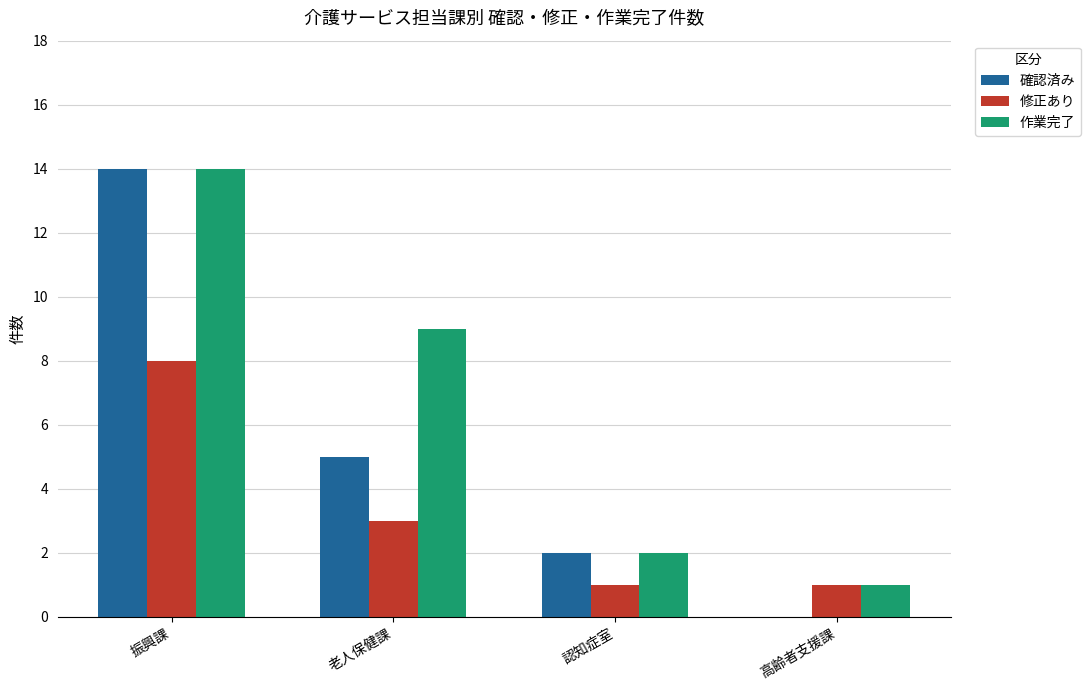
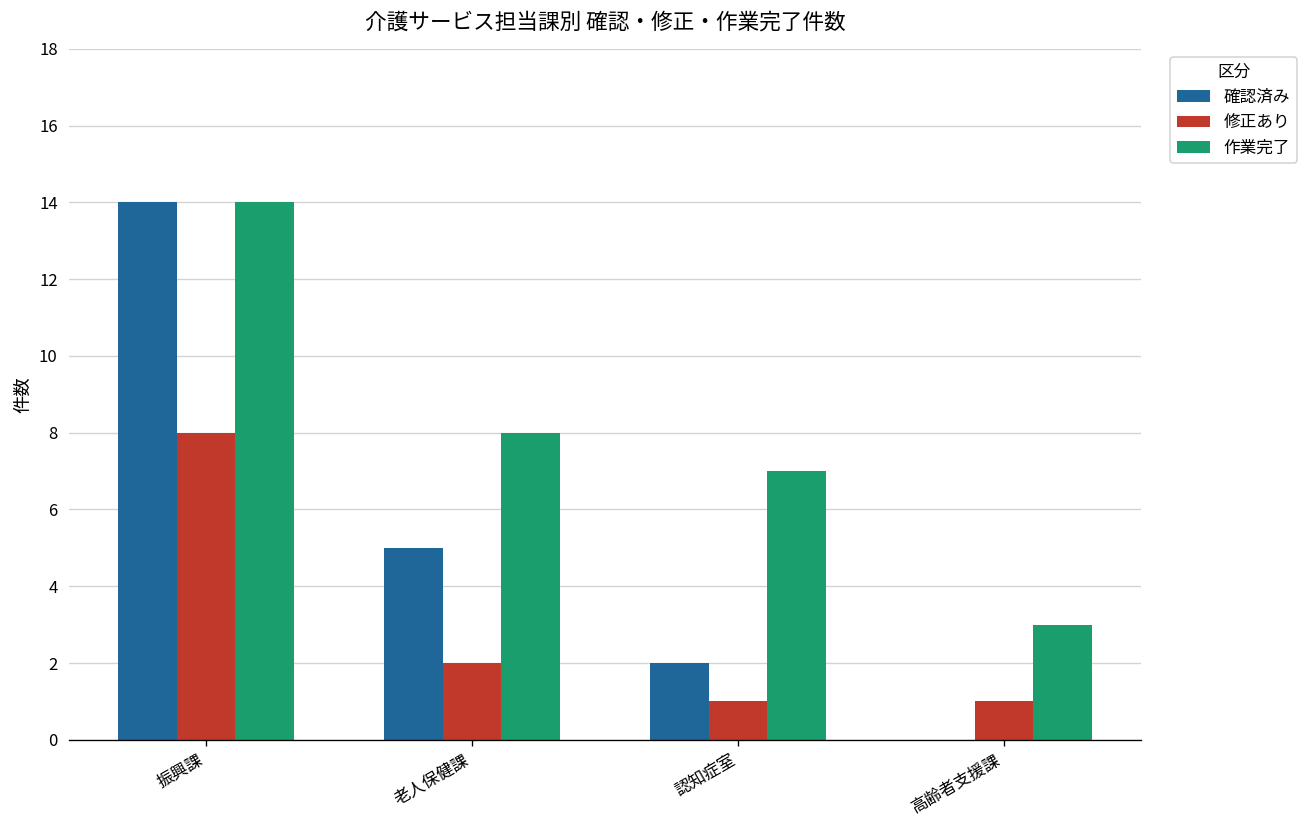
修正あり, 老人保健課: 3 -> 2
作業完了, 老人保健課: 9 -> 8
作業完了, 認知症室: 2 -> 7
作業完了, 高齢者支援課: 1 -> 3
